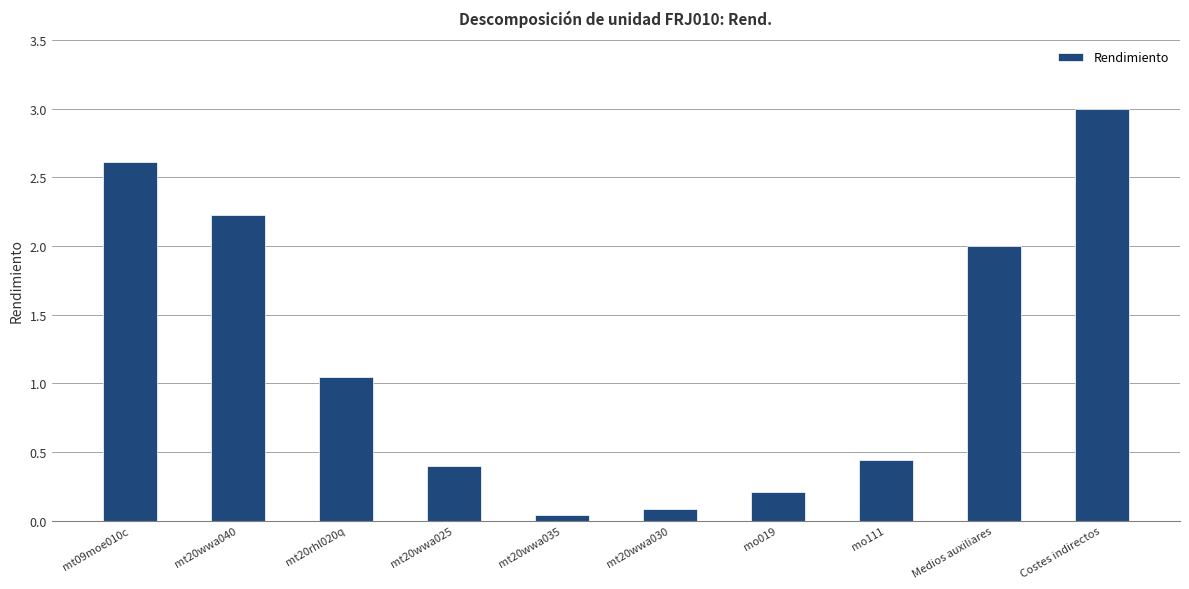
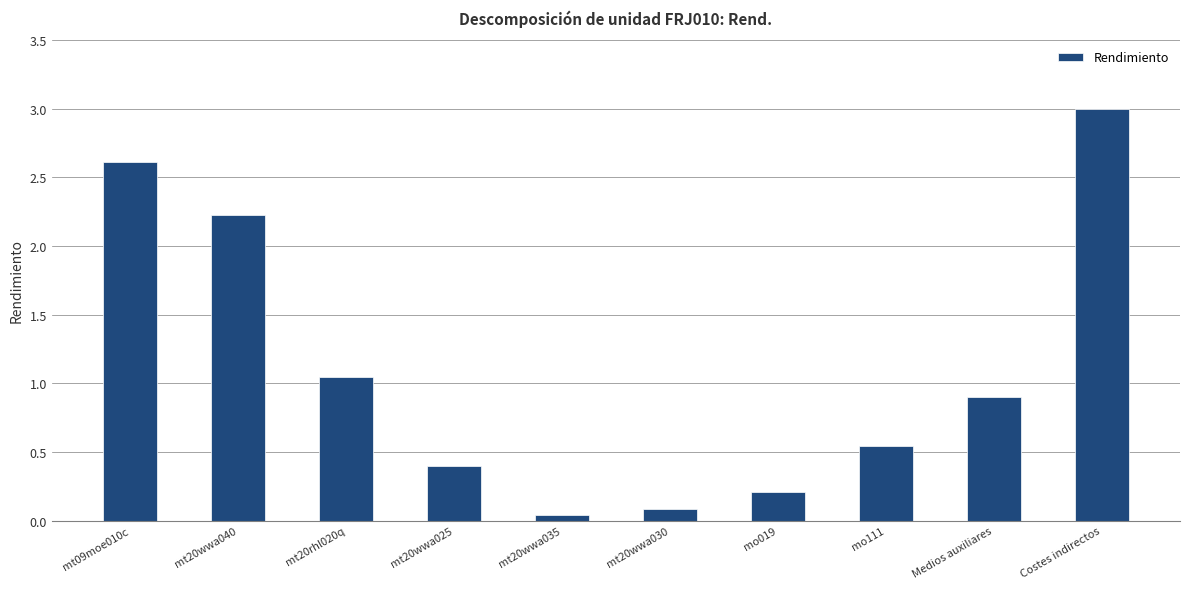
mo111: 0.44 -> 0.55
Medios auxiliares: 2.0 -> 0.9
